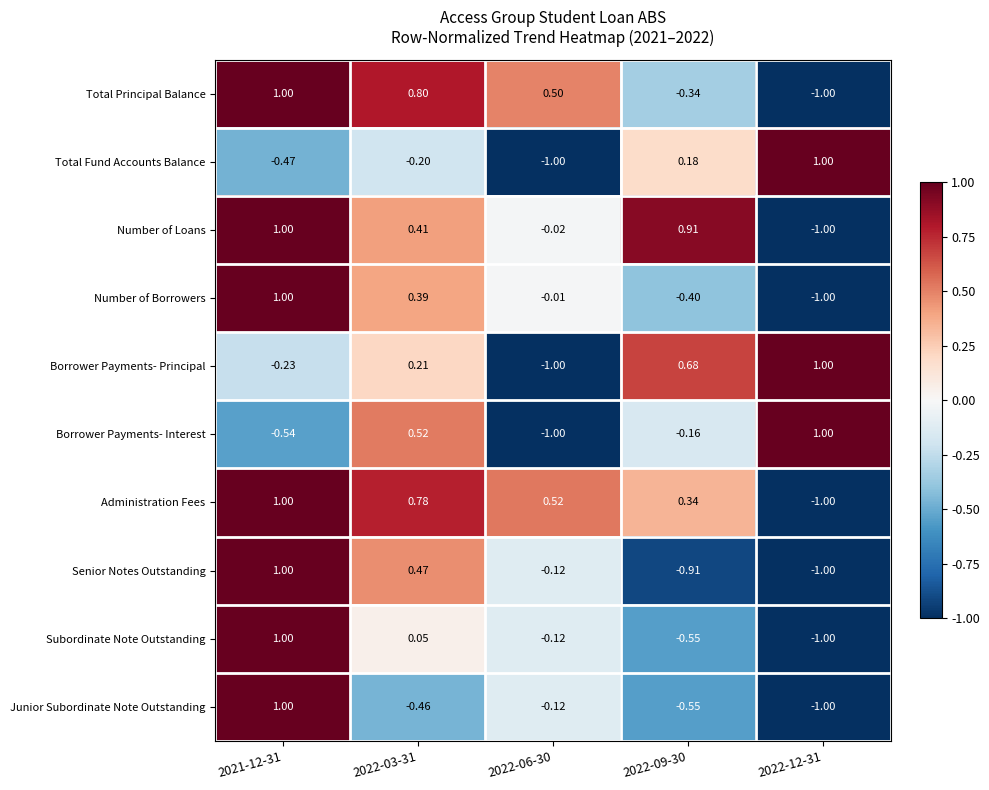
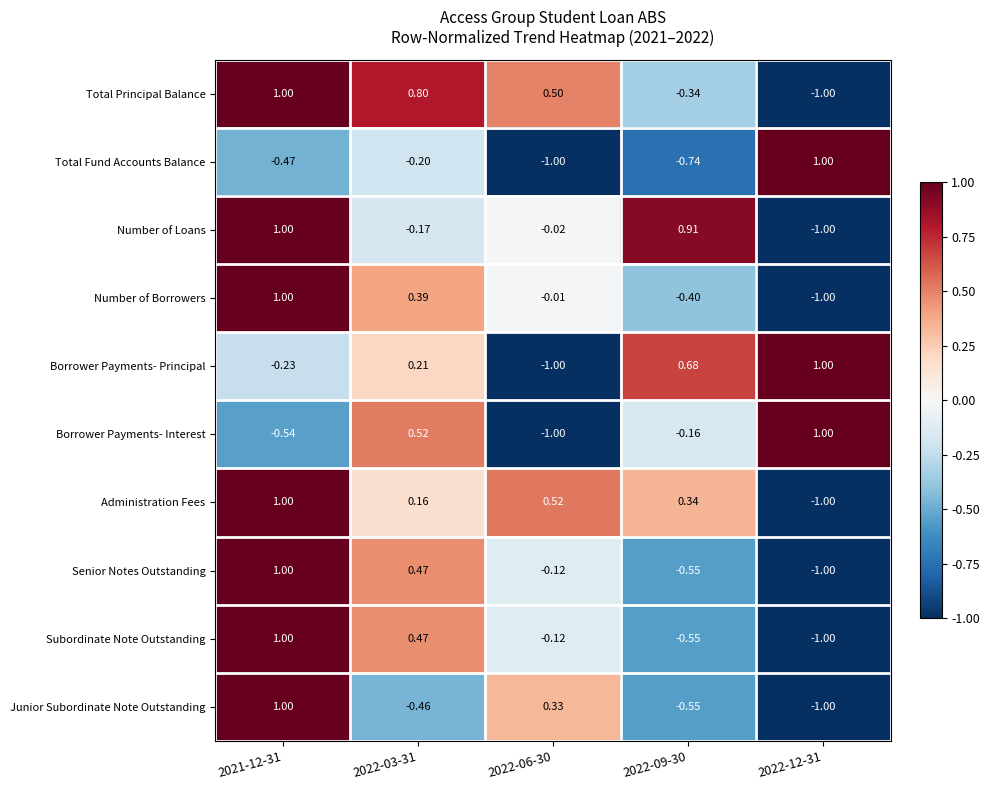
Total Fund Accounts Balance, 2022-09-30: 0.18 -> -0.74
Number of Loans, 2022-03-31: 0.41 -> -0.17
Administration Fees, 2022-03-31: 0.78 -> 0.16
Senior Notes Outstanding, 2022-09-30: -0.91 -> -0.55
Subordinate Note Outstanding, 2022-03-31: 0.05 -> 0.47
Junior Subordinate Note Outstanding, 2022-06-30: -0.12 -> 0.33
